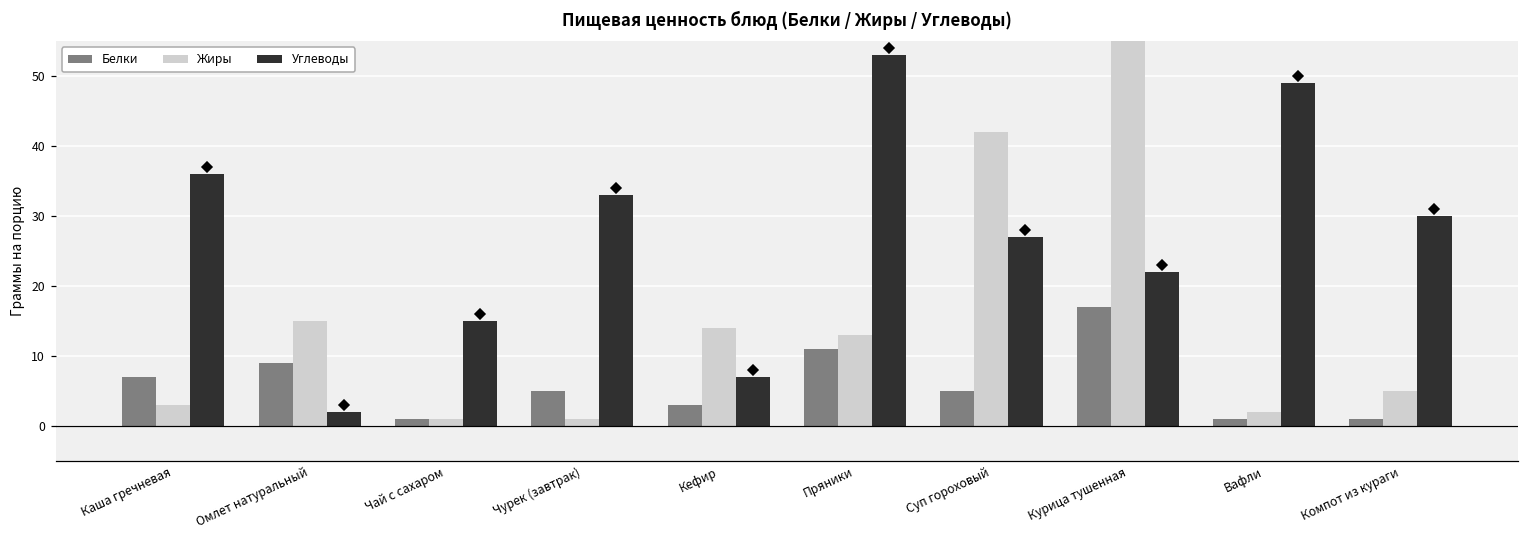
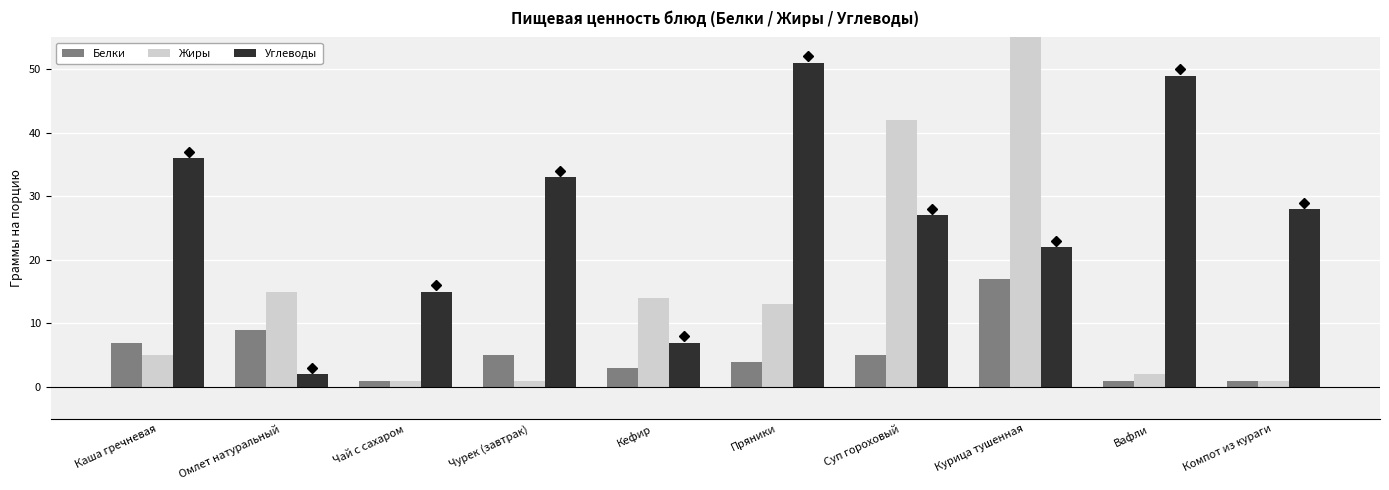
Жиры, Каша гречневая: 3 -> 5
Белки, Пряники: 11 -> 4
Углеводы, Пряники: 53 -> 51
Жиры, Компот из кураги: 5 -> 1
Углеводы, Компот из кураги: 30 -> 28
